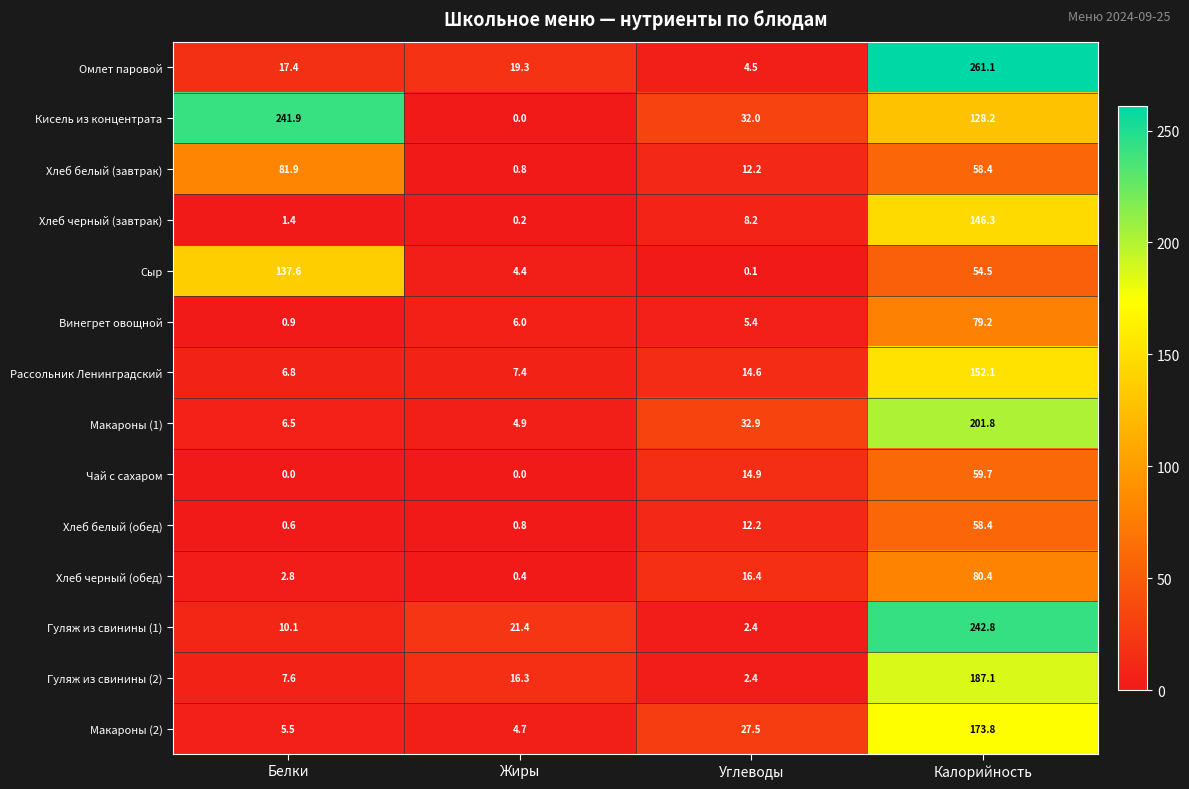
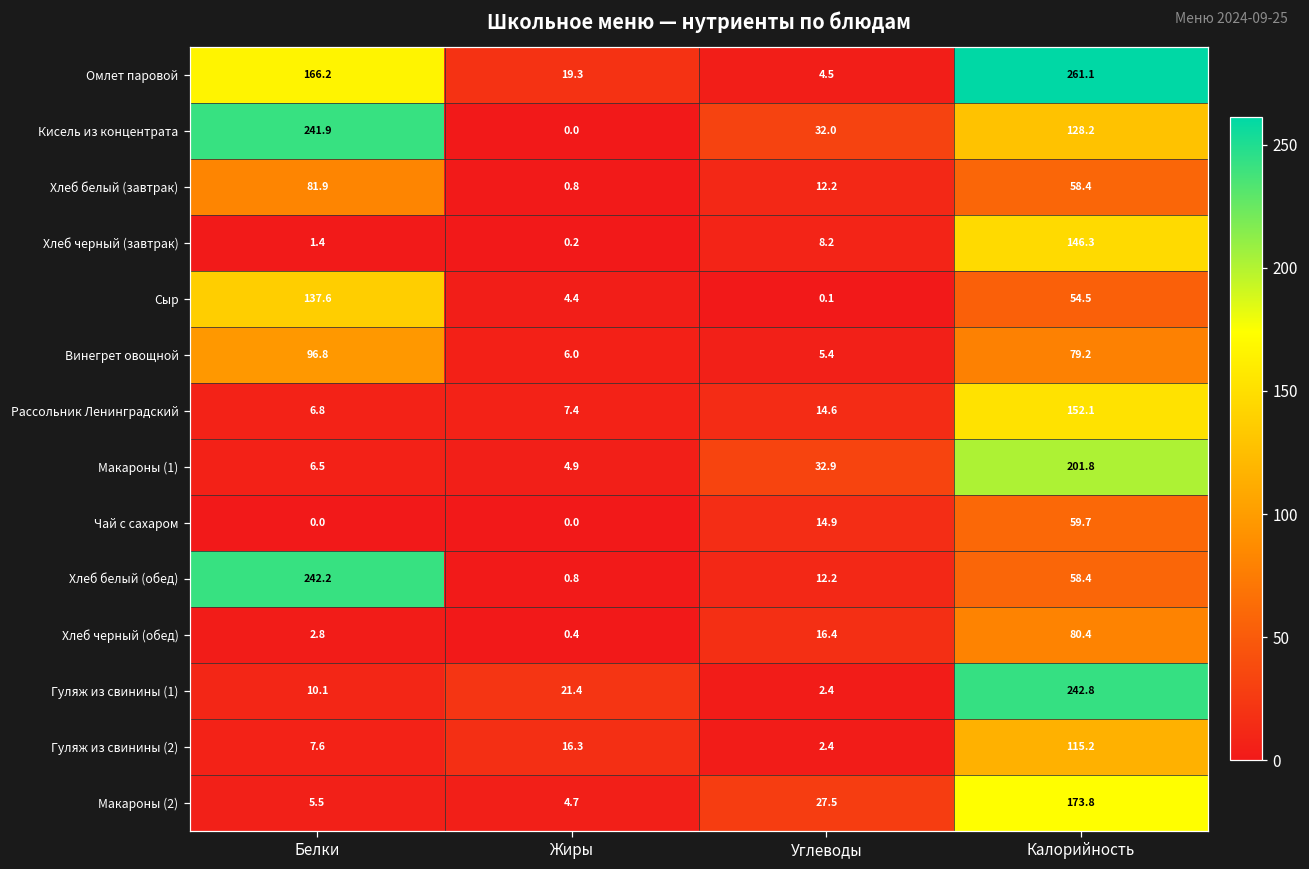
Омлет паровой, Белки: 17.4 -> 166.2
Винегрет овощной, Белки: 0.9 -> 96.8
Хлеб белый (обед), Белки: 0.6 -> 242.2
Гуляж из свинины (2), Калорийность: 187.1 -> 115.2
